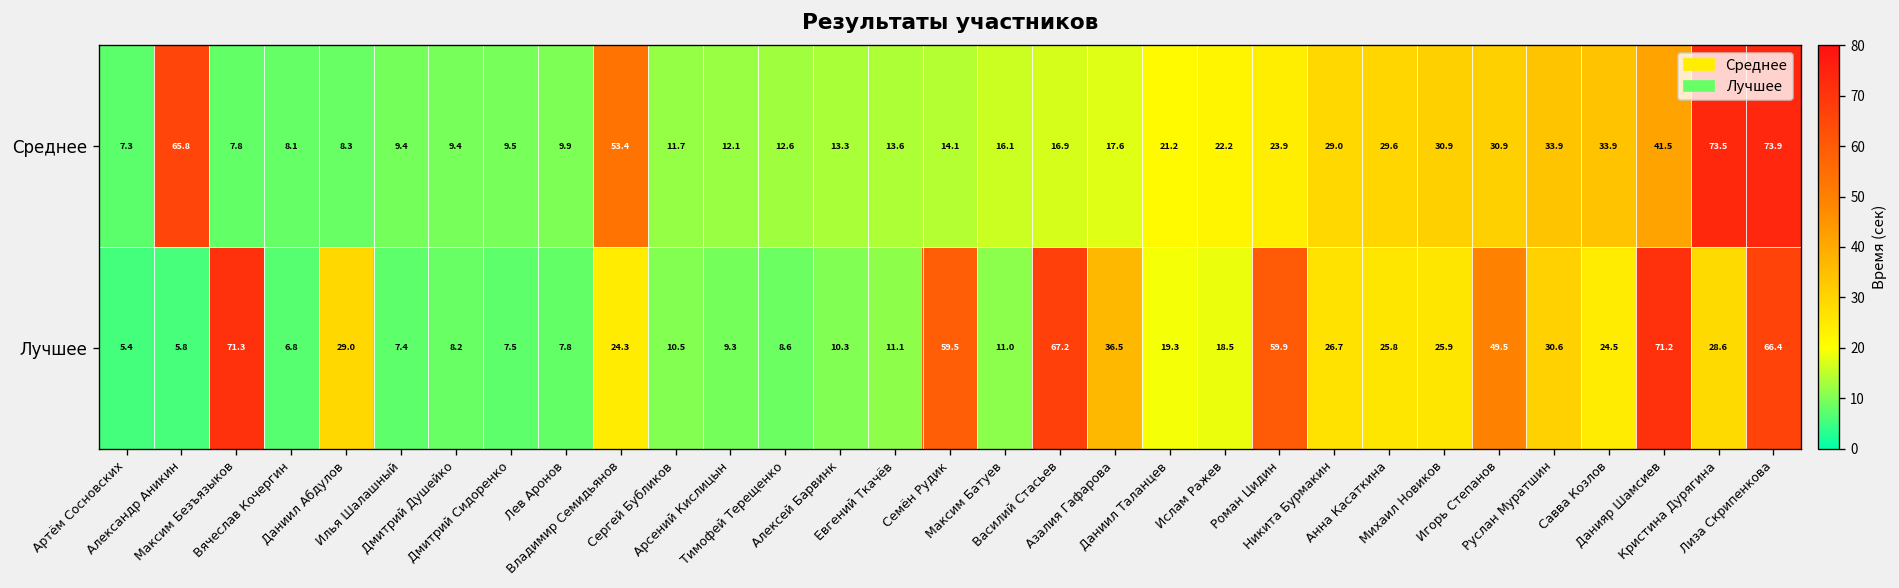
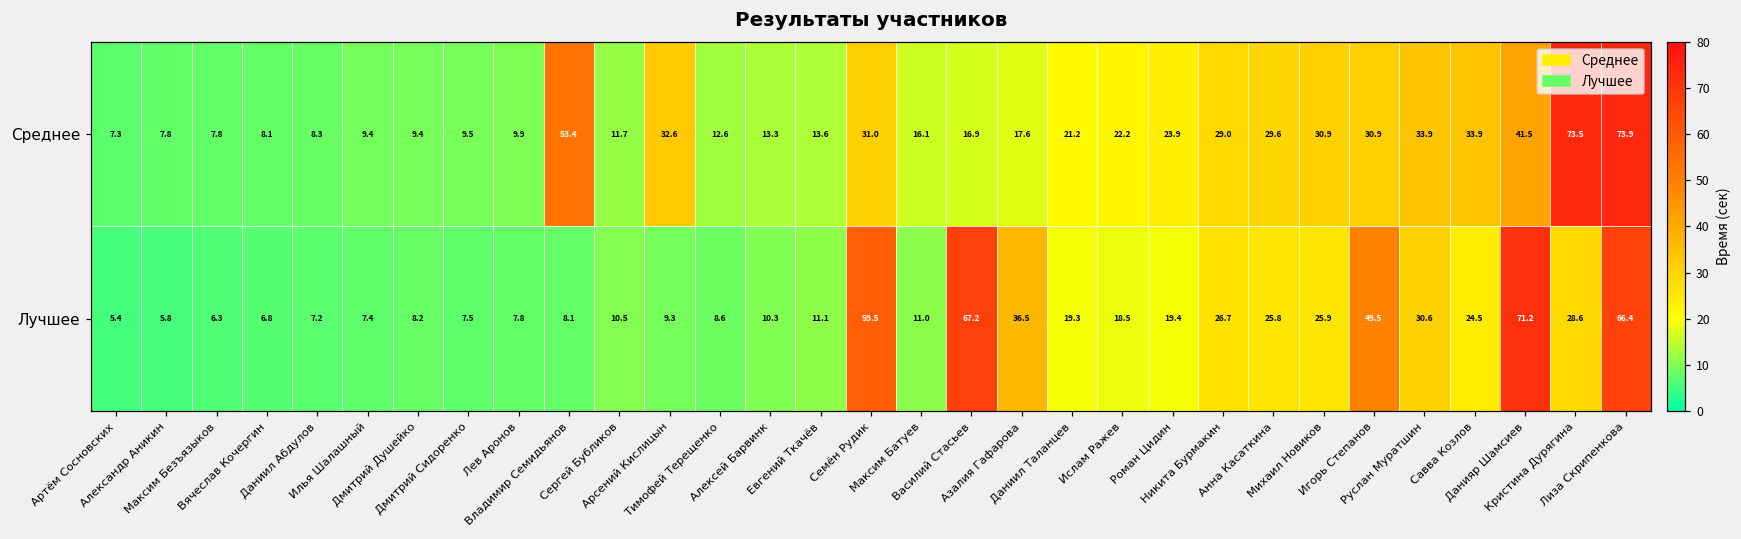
Среднее, Александр Аникин: 65.8 -> 7.8
Среднее, Арсений Кислицын: 12.1 -> 32.6
Среднее, Семён Рудик: 14.1 -> 31.0
Лучшее, Максим Безъязыков: 71.3 -> 6.3
Лучшее, Даниил Абдулов: 29.0 -> 7.2
Лучшее, Владимир Семидьянов: 24.3 -> 8.1
Лучшее, Роман Цидин: 59.9 -> 19.4
